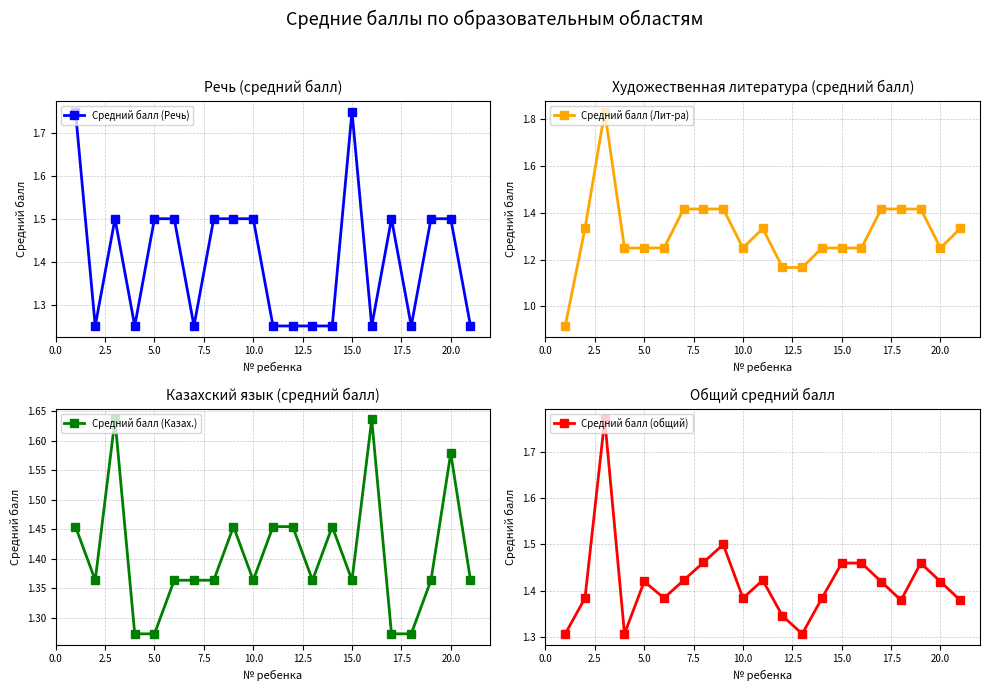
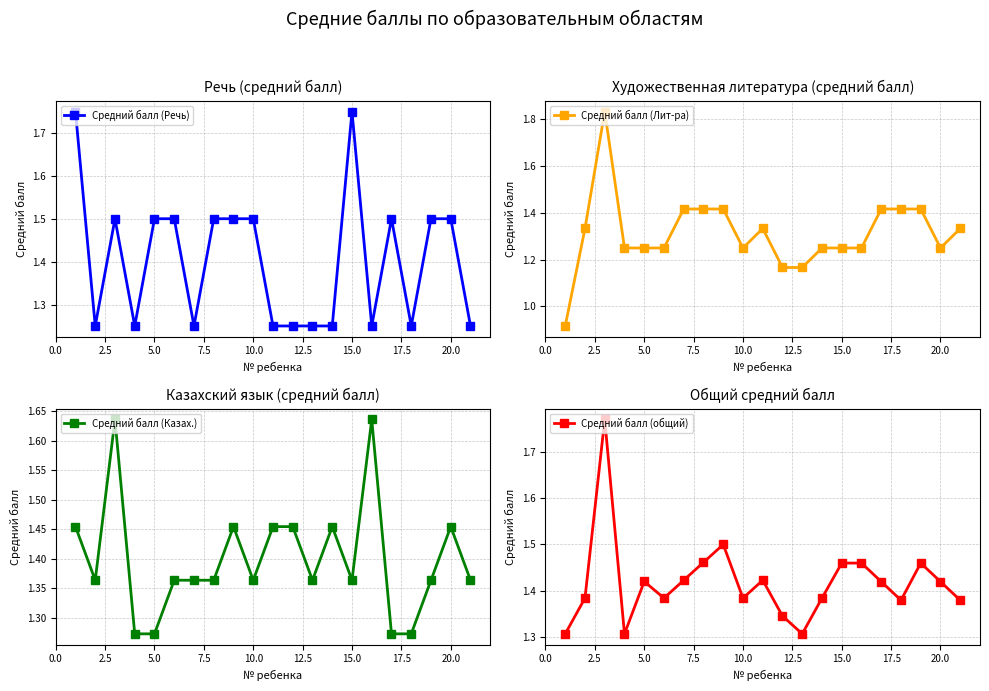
Казахский язык (средний балл), 20.0: 1.58 -> 1.45
